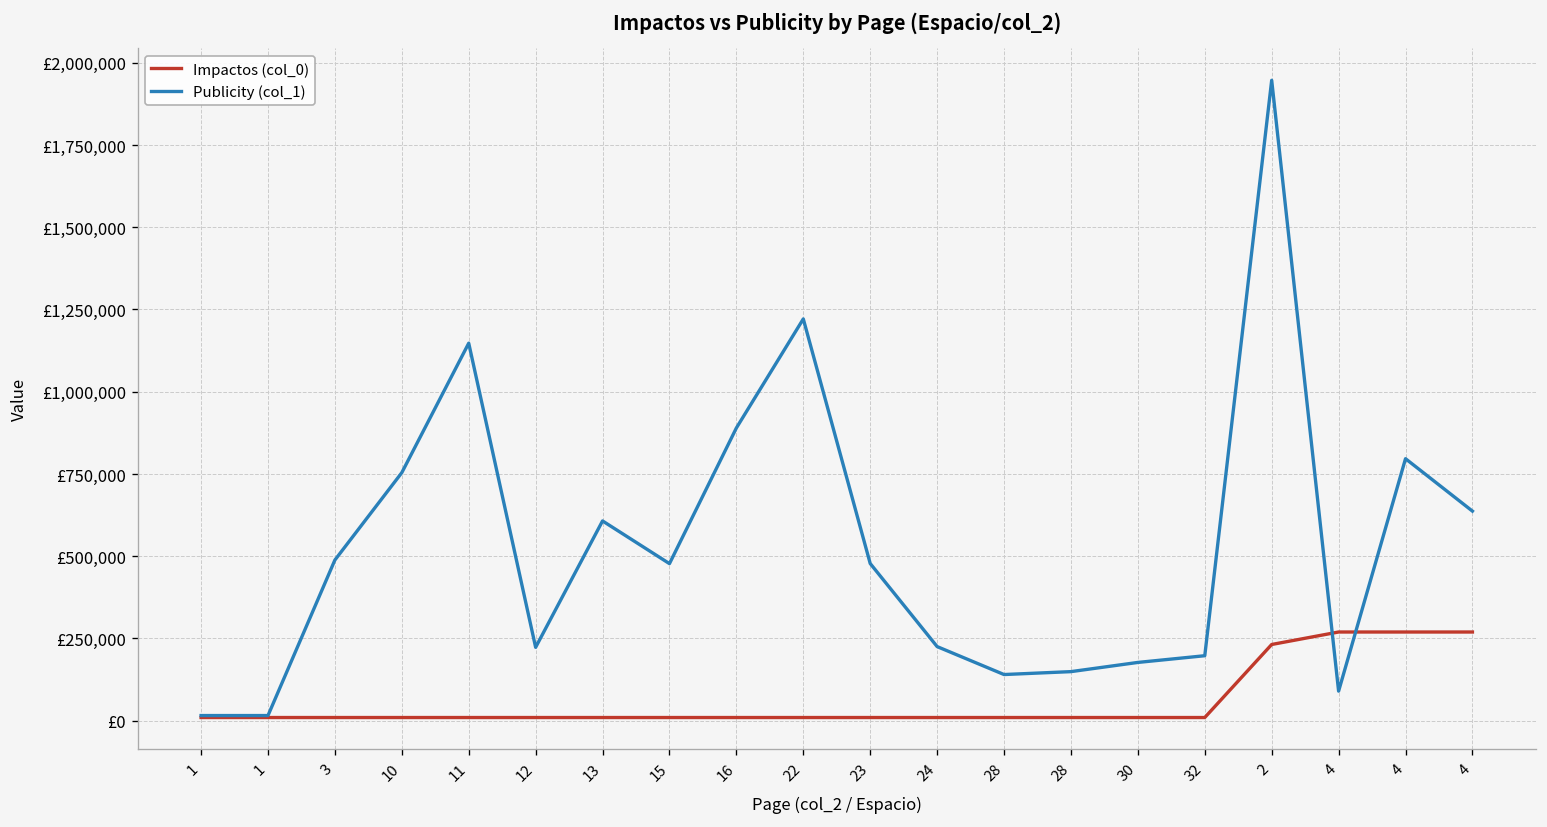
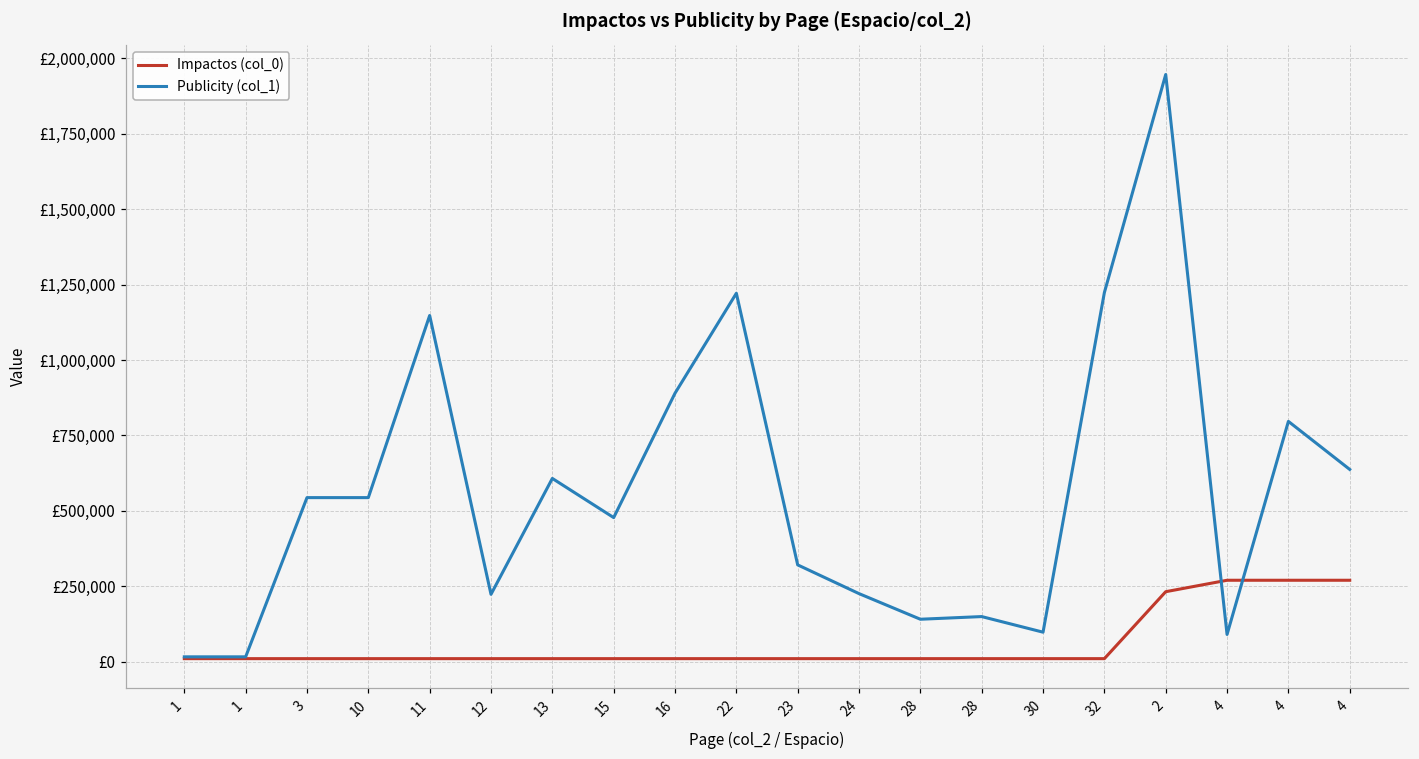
Publicity (col_1), 3: £490,000 -> £540,000
Publicity (col_1), 10: £750,000 -> £540,000
Publicity (col_1), 23: £480,000 -> £320,000
Publicity (col_1), 30: £180,000 -> £100,000
Publicity (col_1), 32: £200,000 -> £1,220,000
